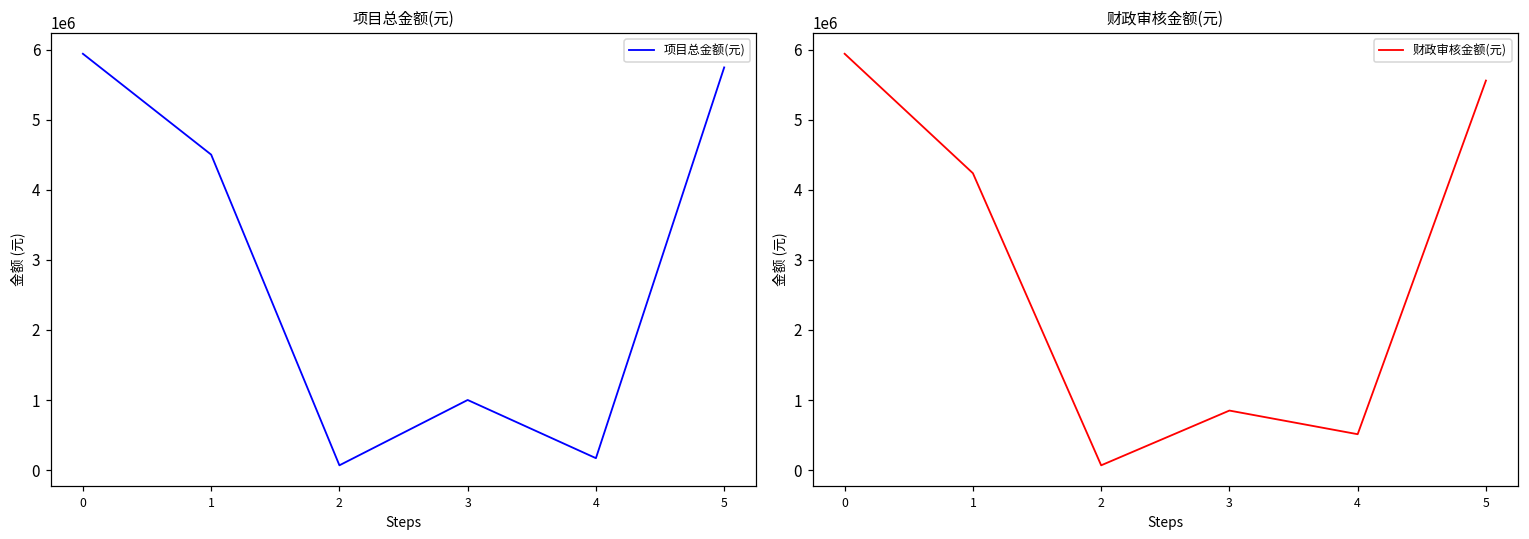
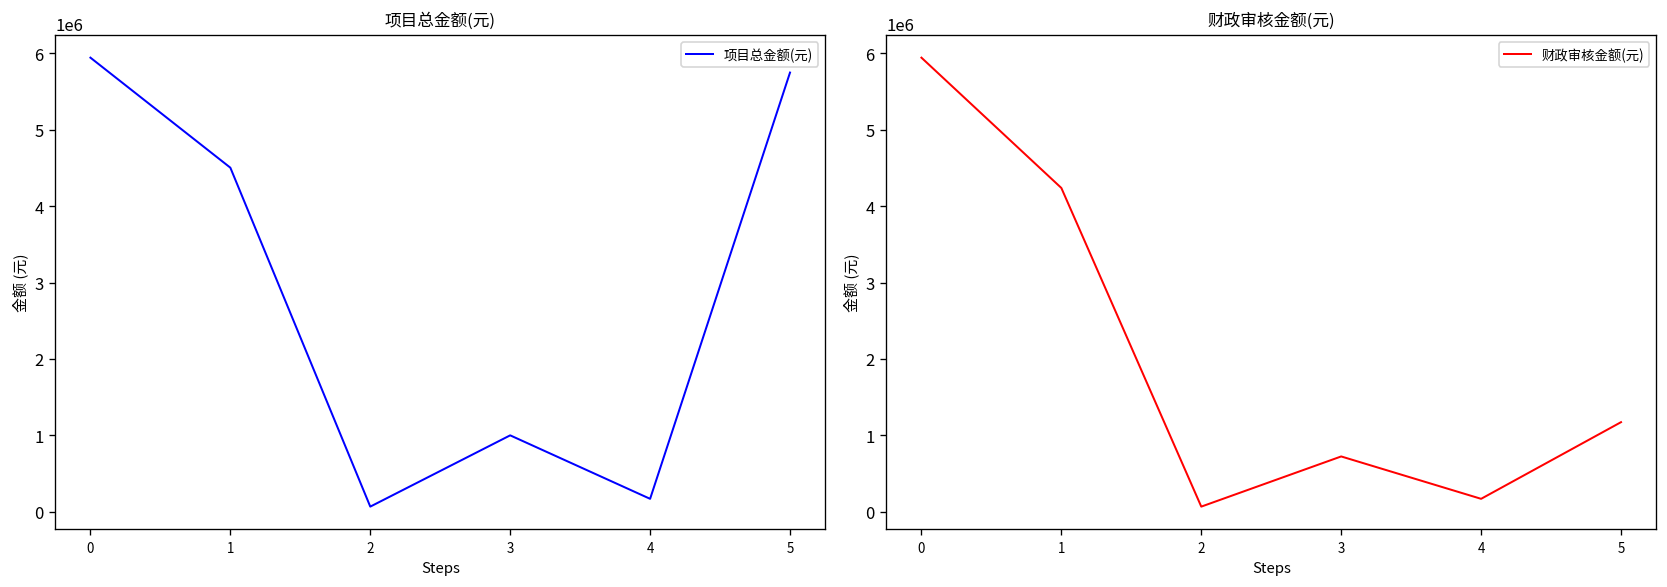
财政审核金额(元), 3: 800000 -> 700000
财政审核金额(元), 4: 500000 -> 200000
财政审核金额(元), 5: 5600000 -> 1200000
